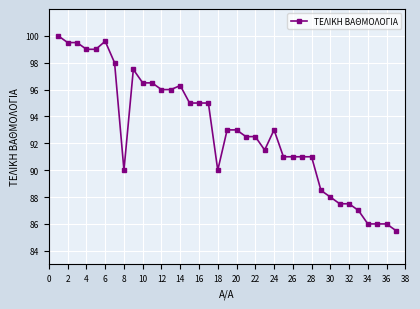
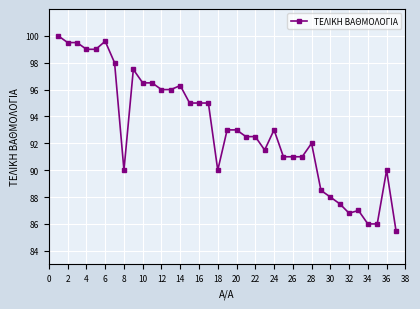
28: 91 -> 92
32: 87.5 -> 86.8
36: 86 -> 90
